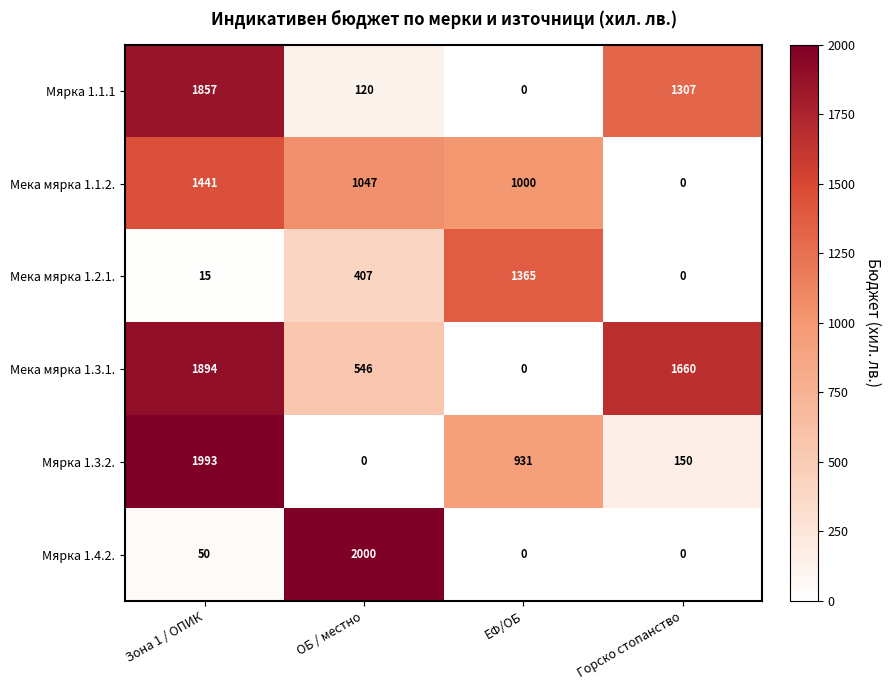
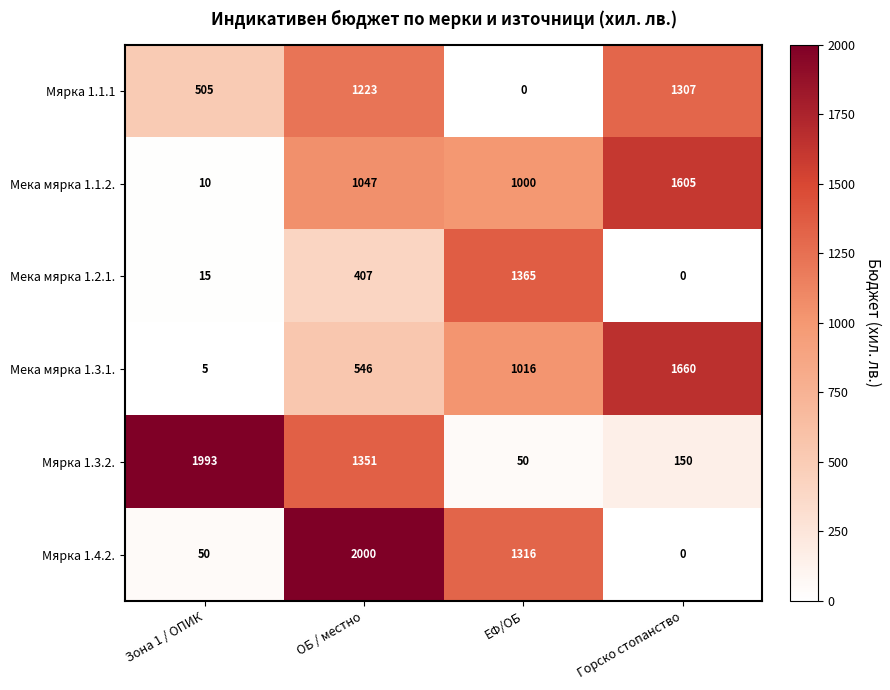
Мярка 1.1.1, Зона 1 / ОПИК: 1857 -> 505
Мярка 1.1.1, ОБ / местно: 120 -> 1223
Мека мярка 1.1.2., Зона 1 / ОПИК: 1441 -> 10
Мека мярка 1.1.2., Горско стопанство: 0 -> 1605
Мека мярка 1.3.1., Зона 1 / ОПИК: 1894 -> 5
Мека мярка 1.3.1., ЕФ/ОБ: 0 -> 1016
Мярка 1.3.2., ОБ / местно: 0 -> 1351
Мярка 1.3.2., ЕФ/ОБ: 931 -> 50
Мярка 1.4.2., ЕФ/ОБ: 0 -> 1316
